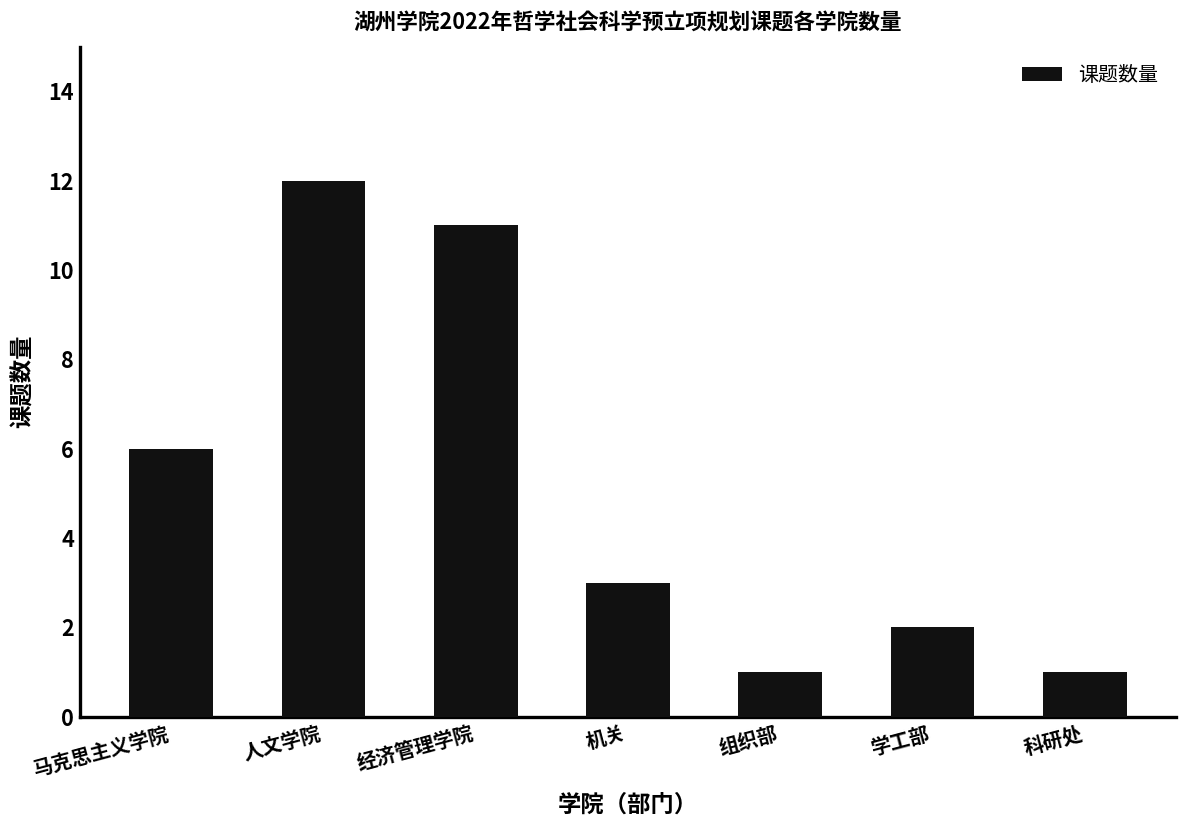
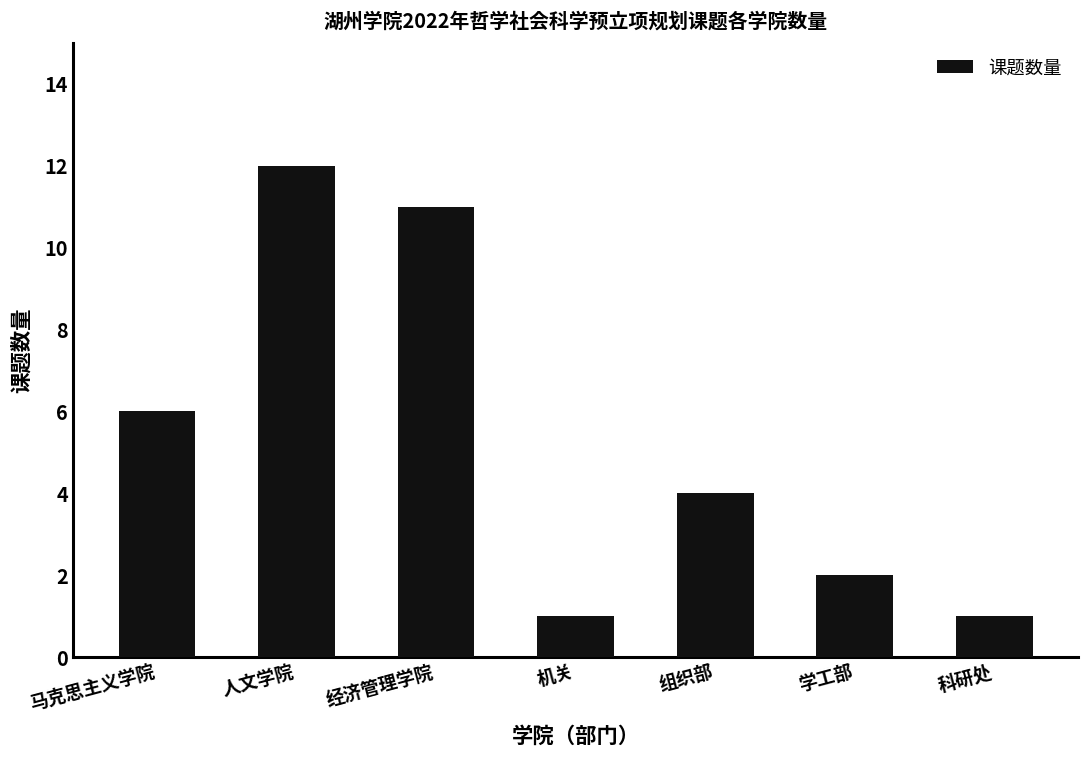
机关: 3 -> 1
组织部: 1 -> 4
